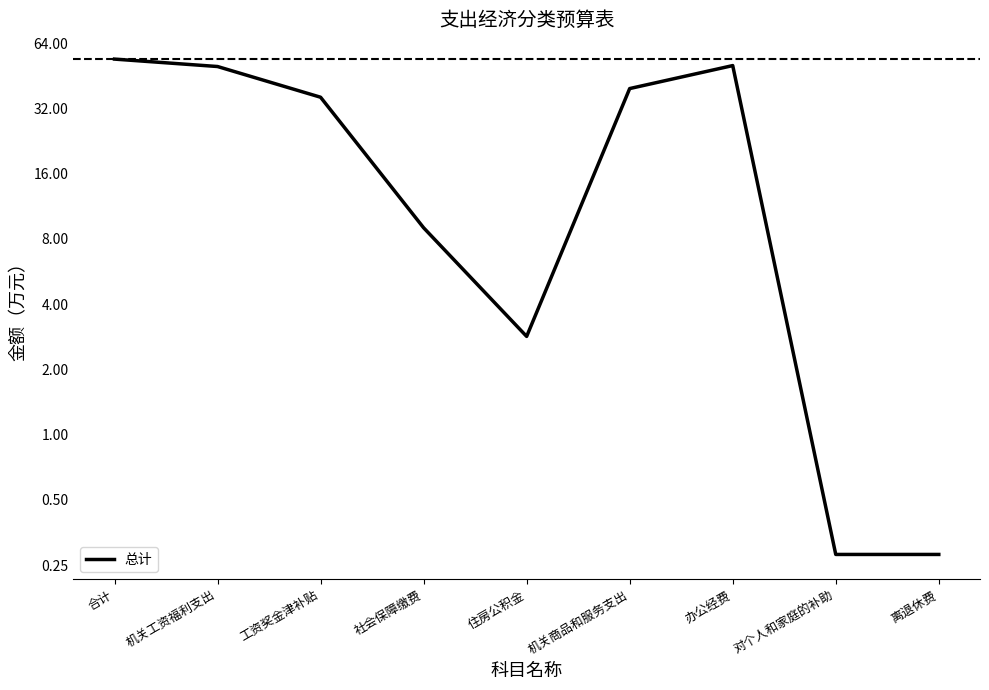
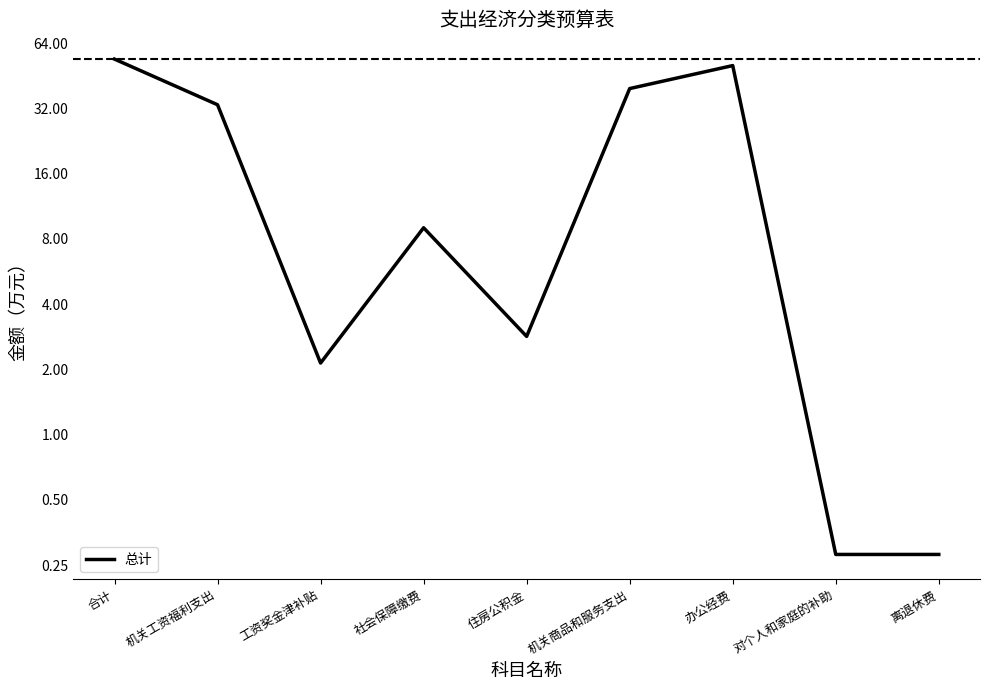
机关工资福利支出: 50 -> 33
工资奖金津补贴: 36 -> 2.1
